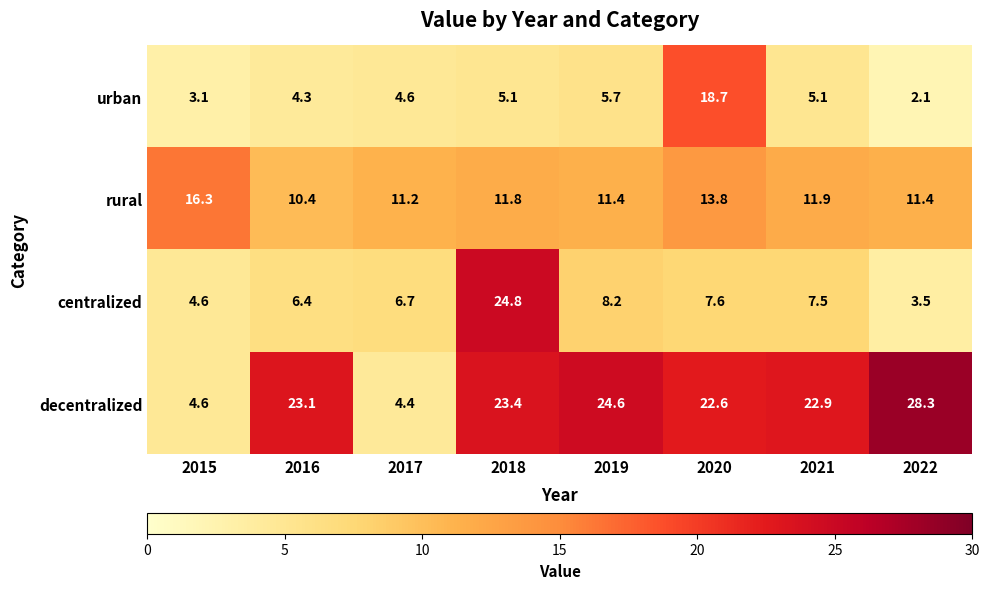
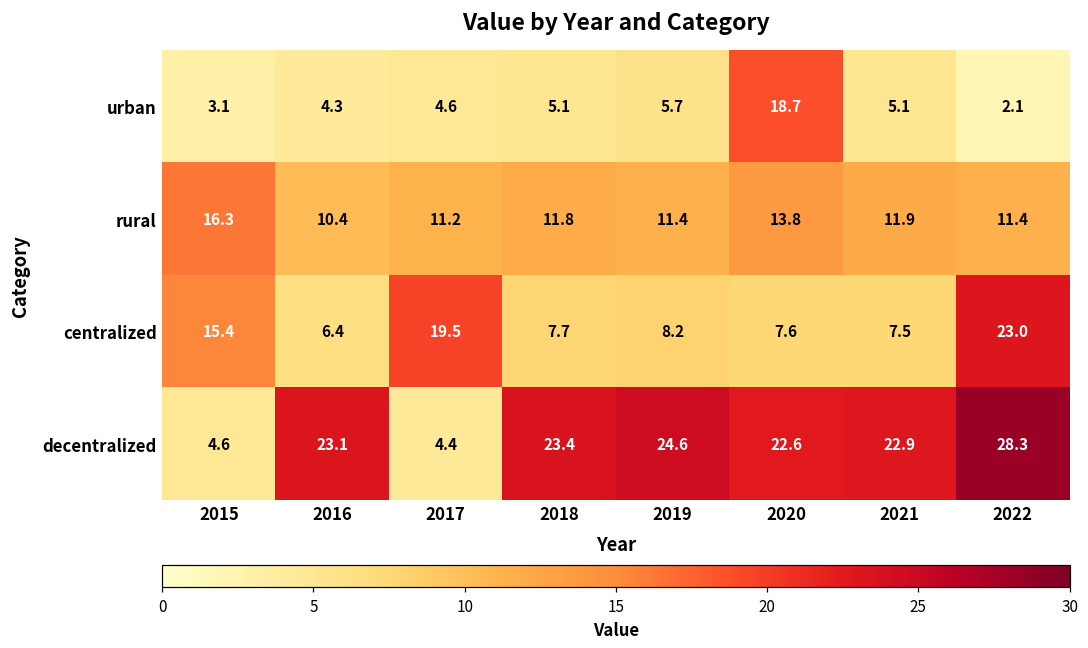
centralized, 2015: 4.6 -> 15.4
centralized, 2017: 6.7 -> 19.5
centralized, 2018: 24.8 -> 7.7
centralized, 2022: 3.5 -> 23.0
